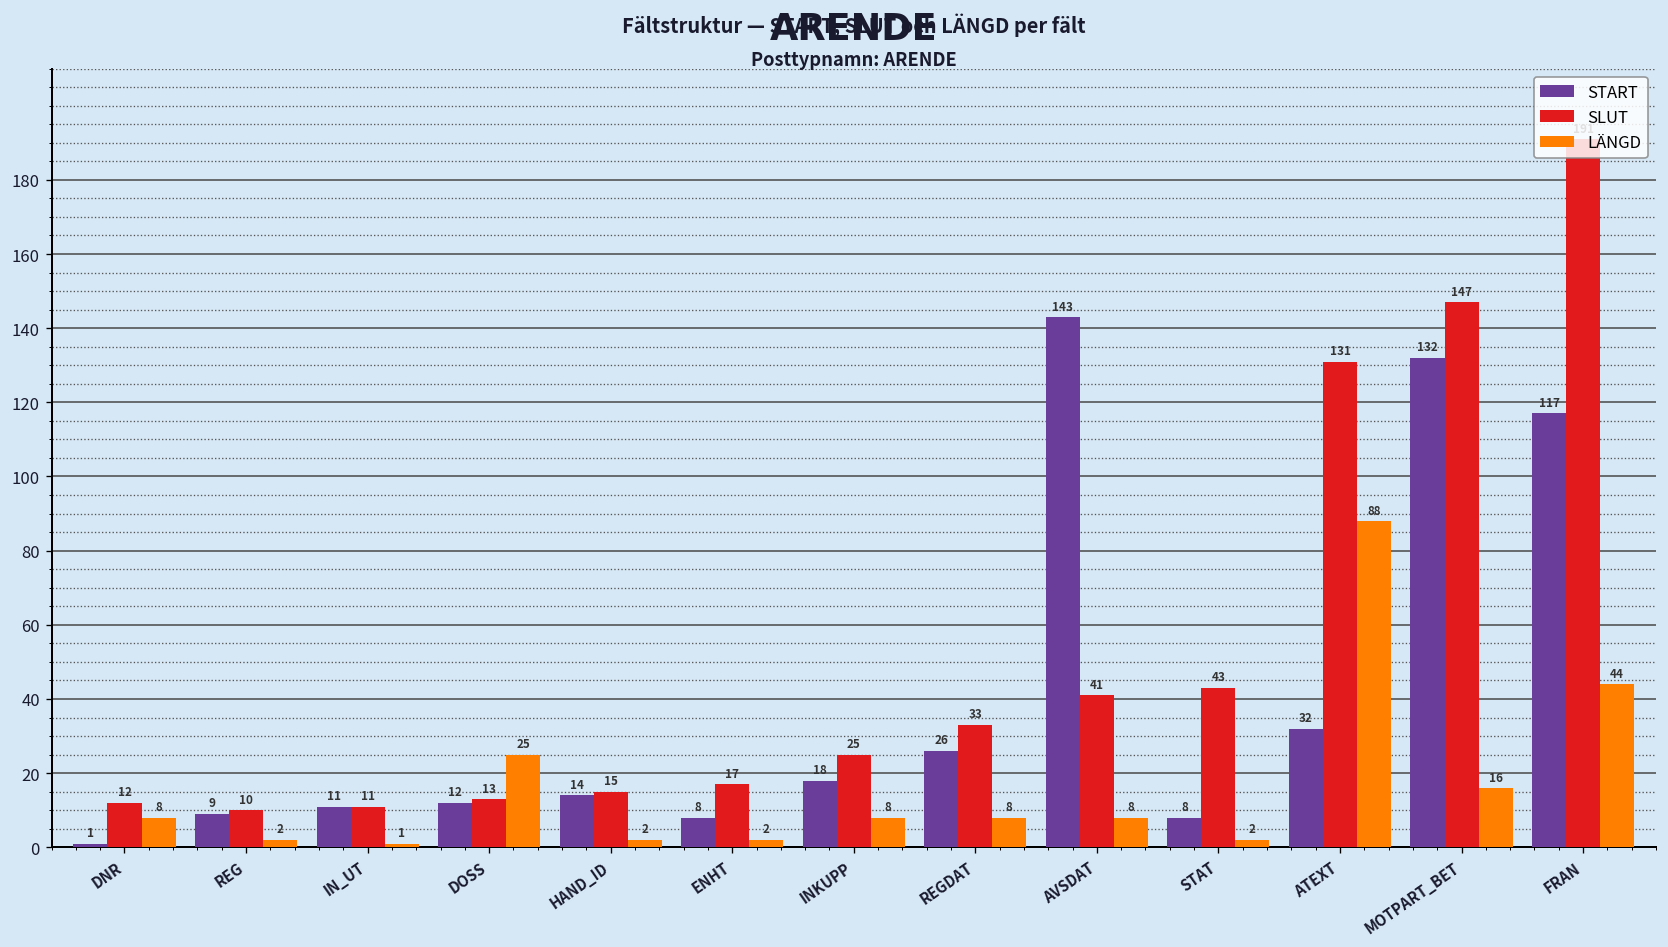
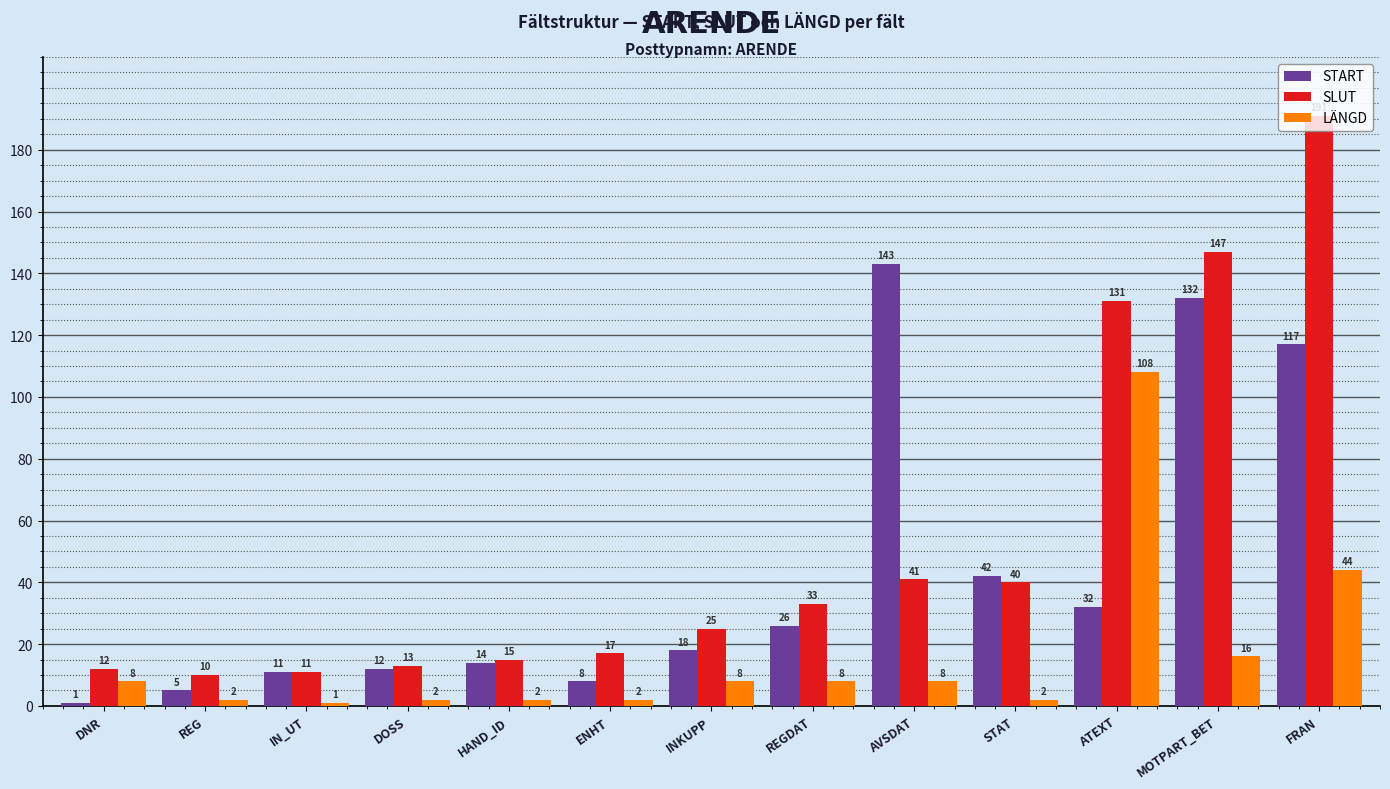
START, REG: 9 -> 5
LÄNGD, DOSS: 25 -> 2
START, STAT: 8 -> 42
SLUT, STAT: 43 -> 40
LÄNGD, ATEXT: 88 -> 108
